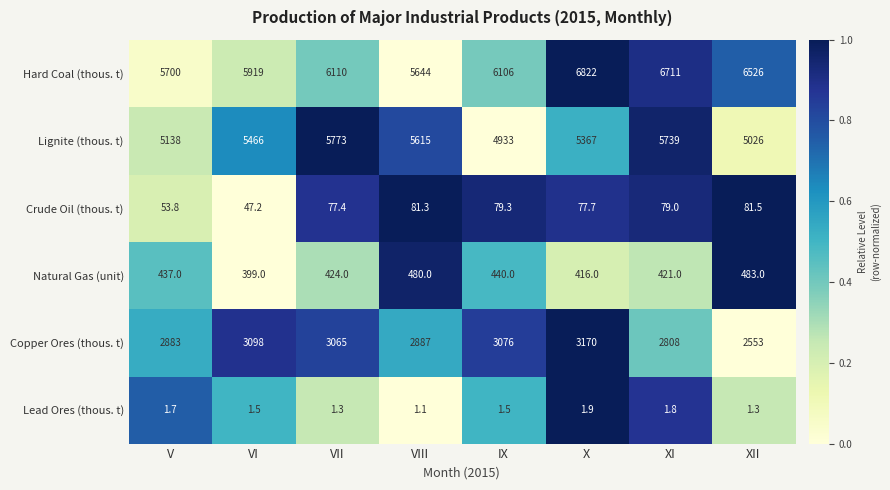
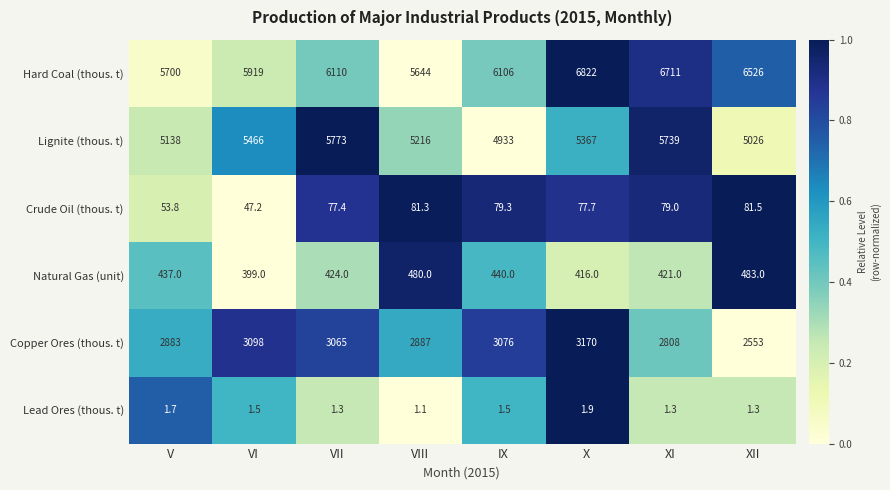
Lignite (thous. t), VIII: 5615 -> 5216
Lead Ores (thous. t), XI: 1.8 -> 1.3
